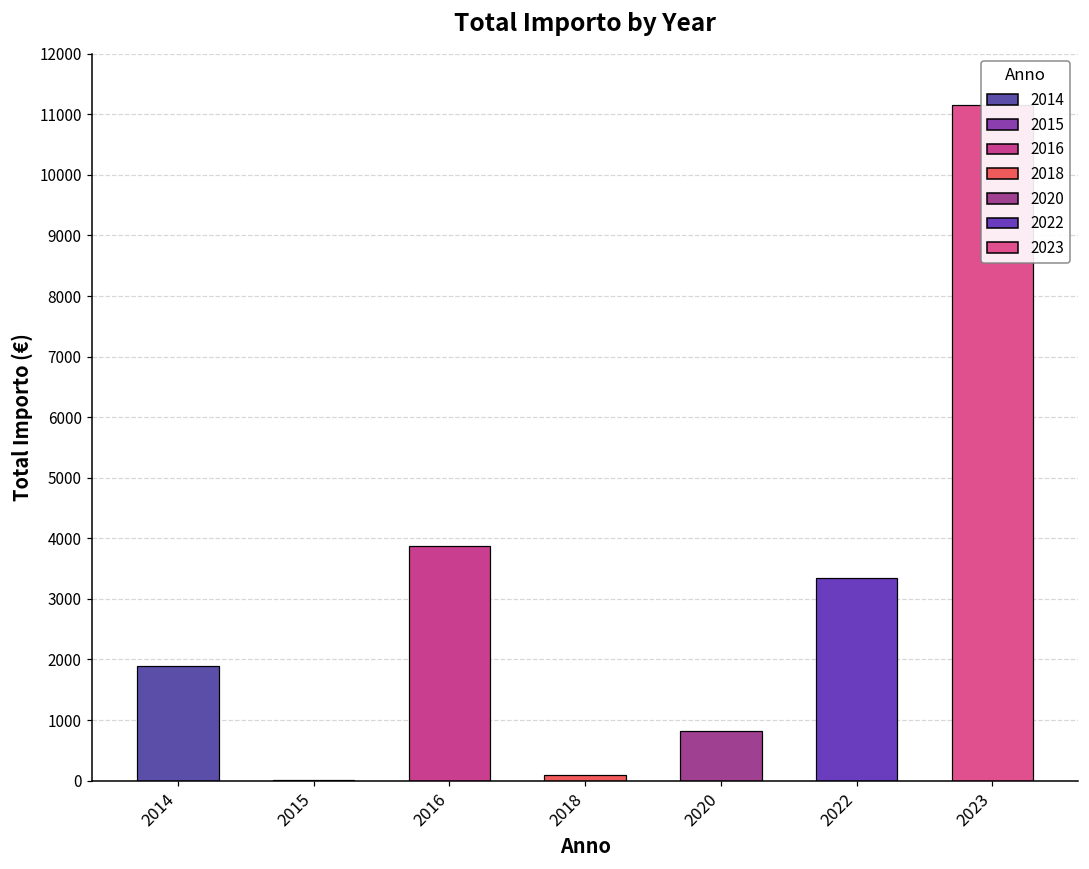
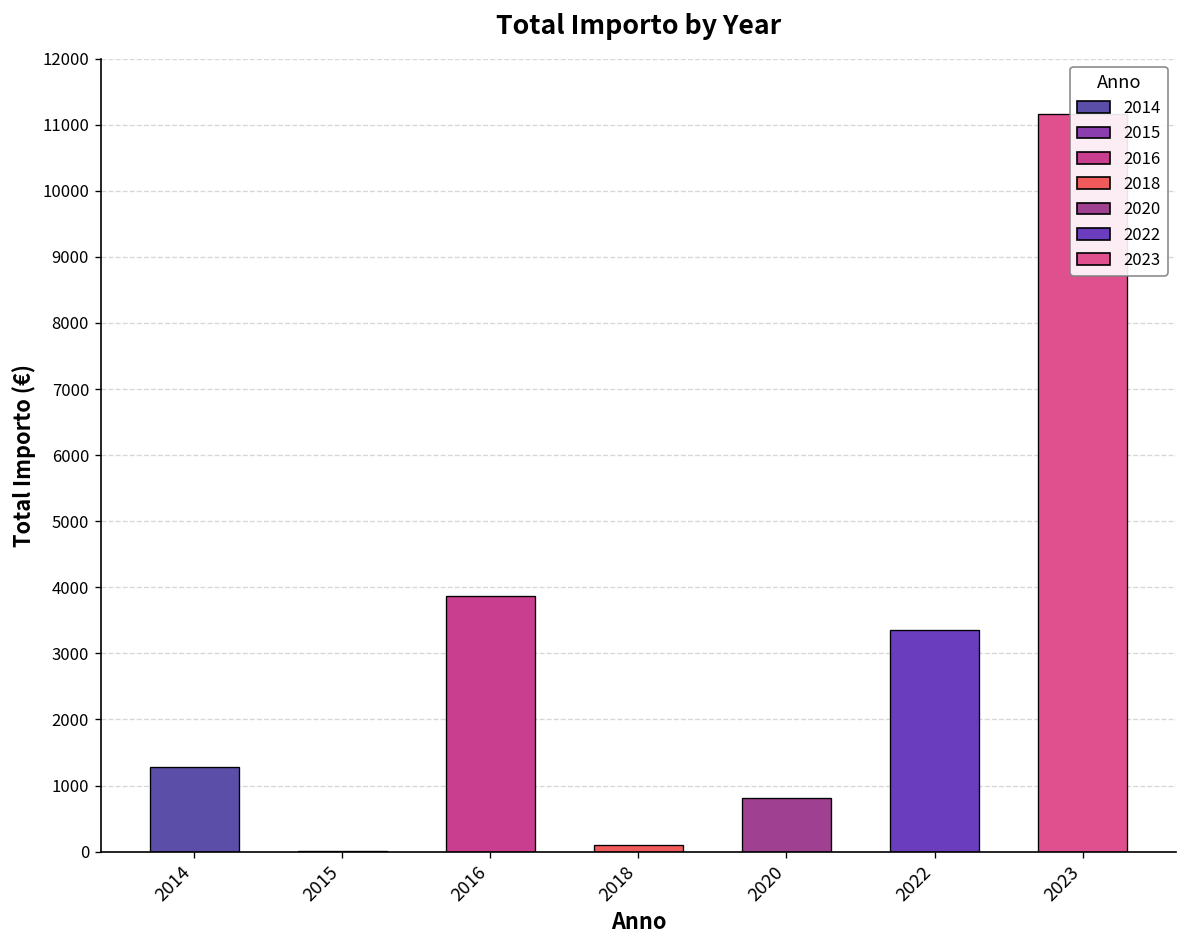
2014: 1900 -> 1300
